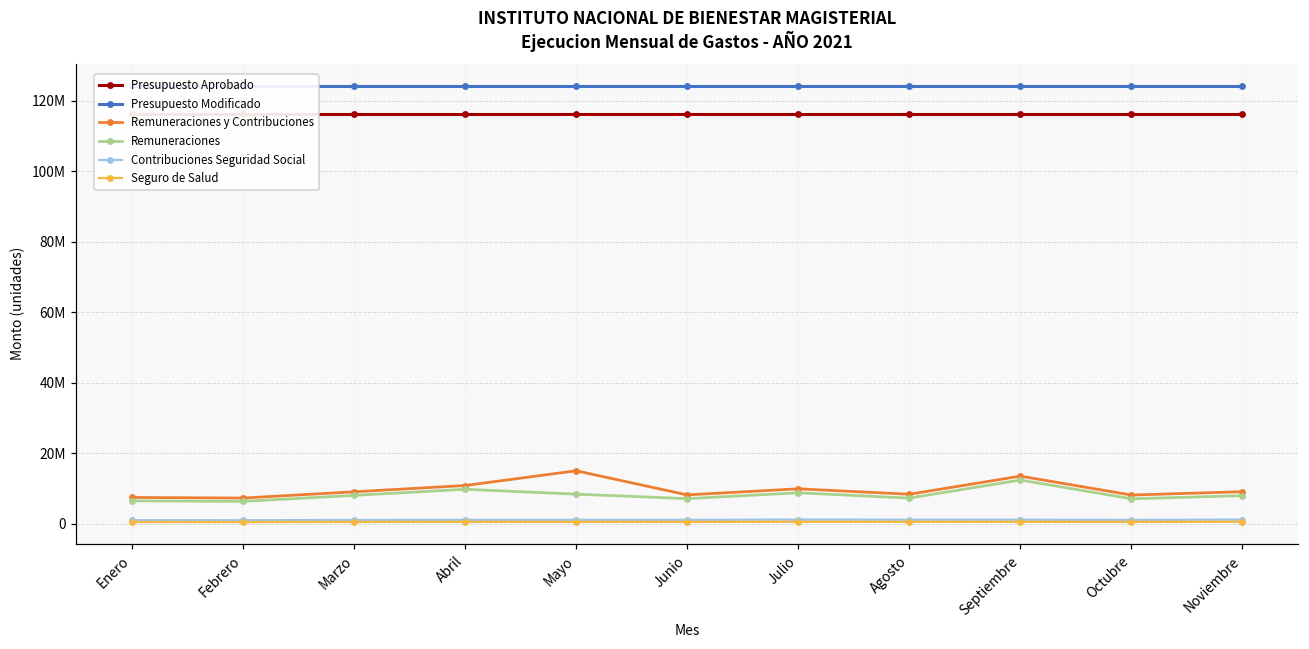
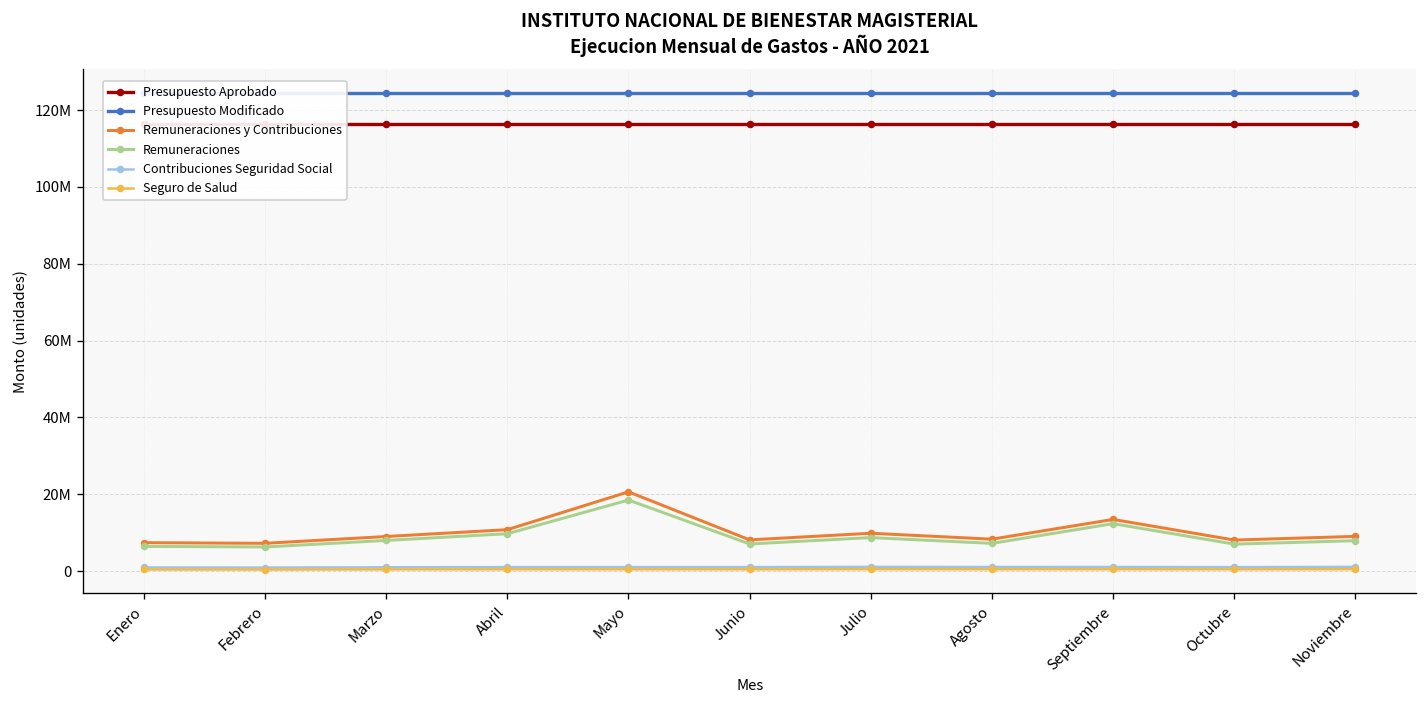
Remuneraciones y Contribuciones, Mayo: 15000000 -> 21000000
Remuneraciones, Mayo: 8000000 -> 19000000
